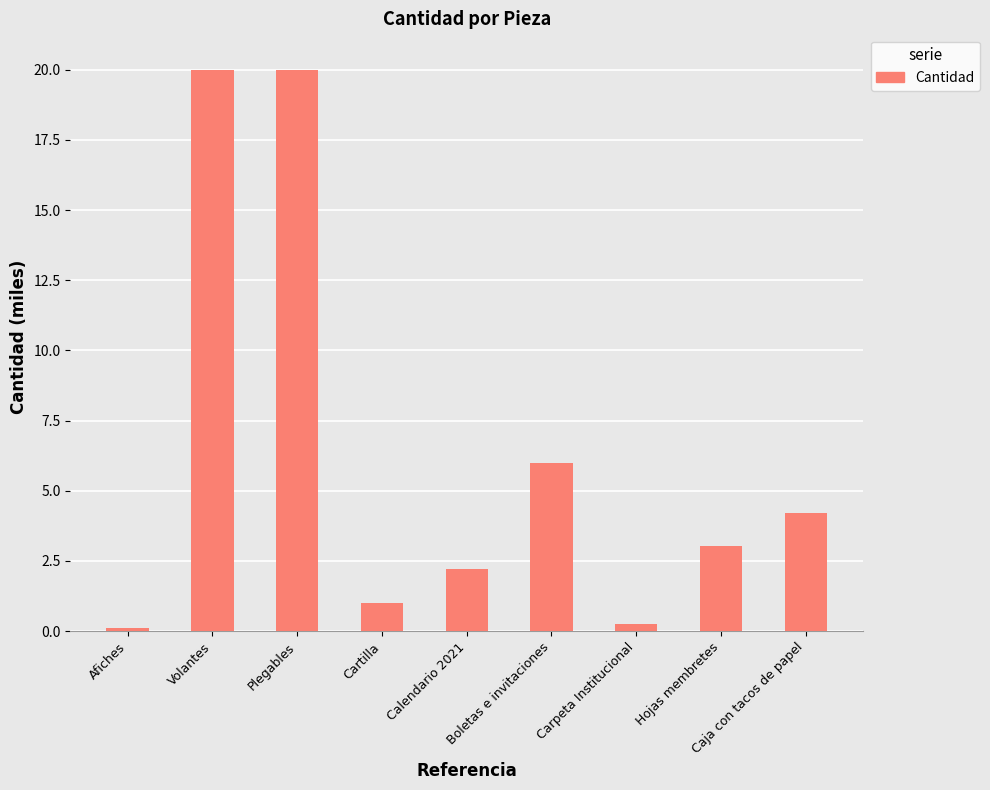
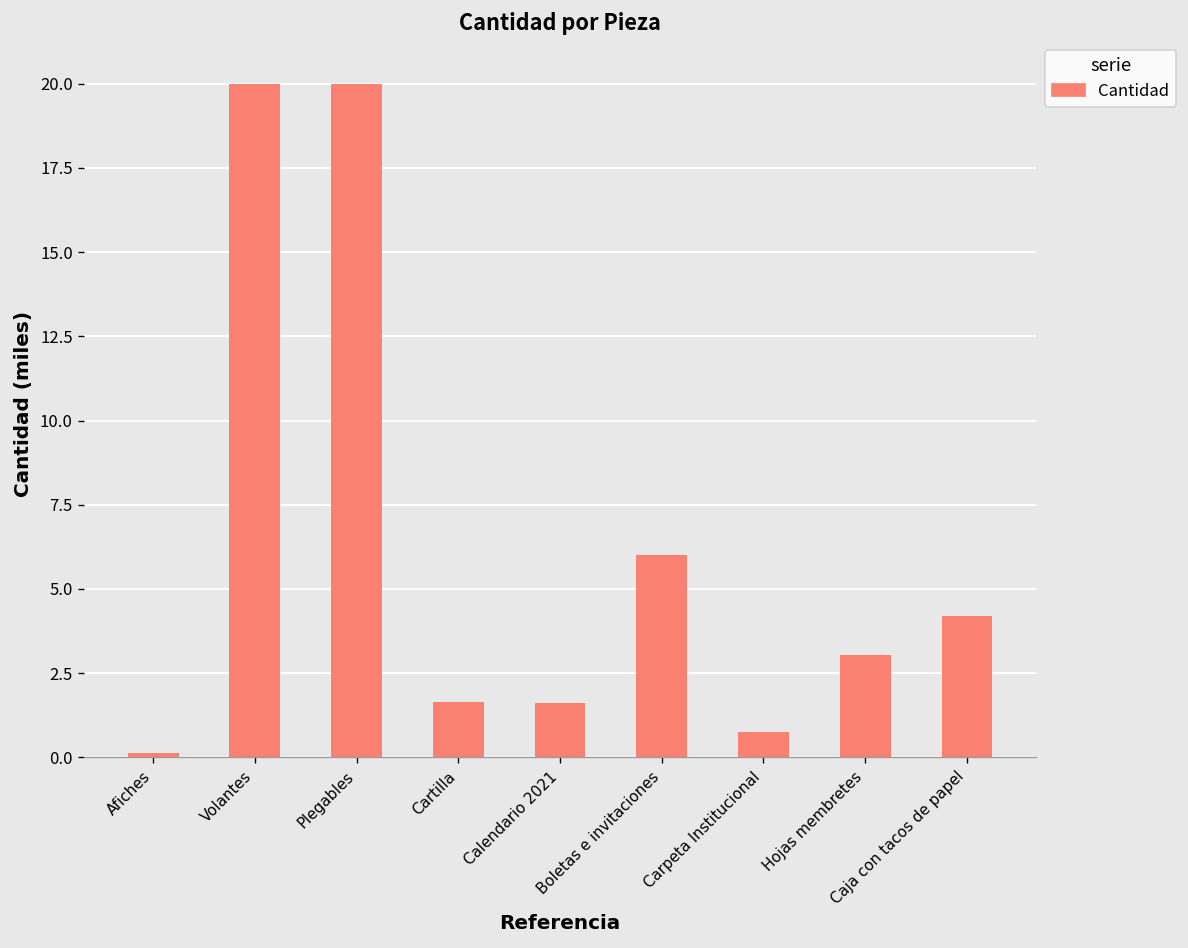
Cartilla: 1.0 -> 1.6
Calendario 2021: 2.2 -> 1.6
Carpeta Institucional: 0.3 -> 0.8
